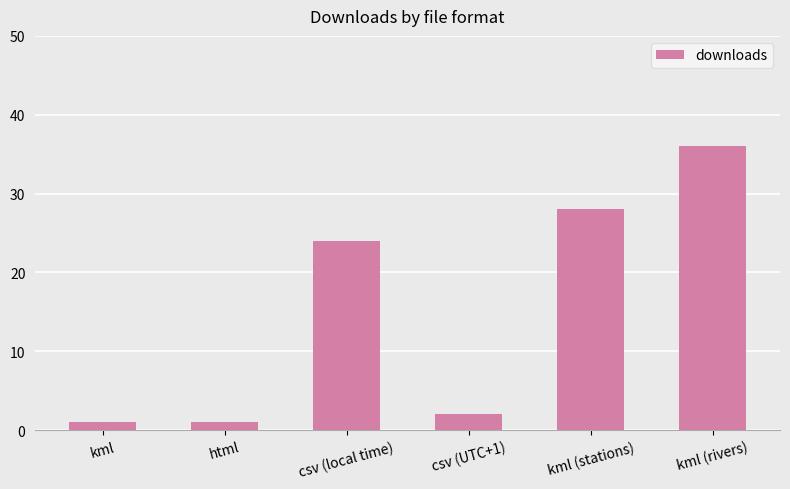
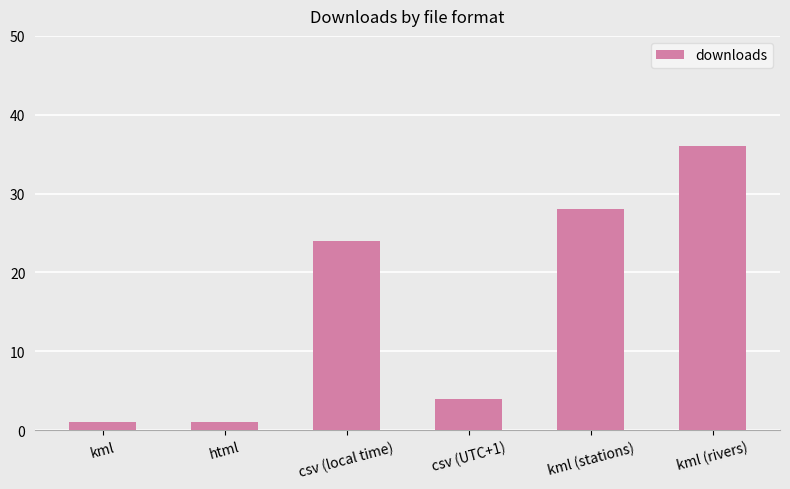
csv (UTC+1): 2 -> 4
